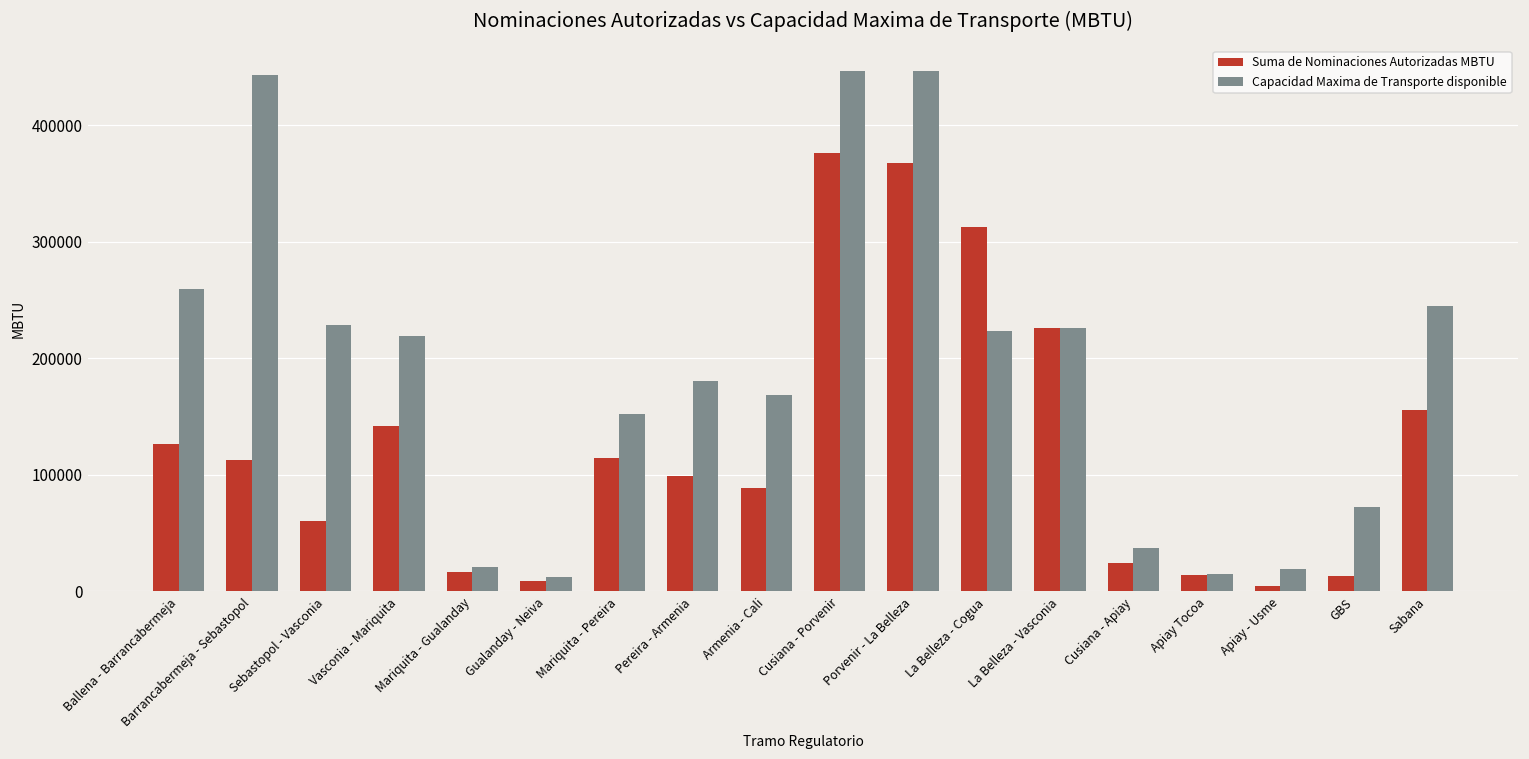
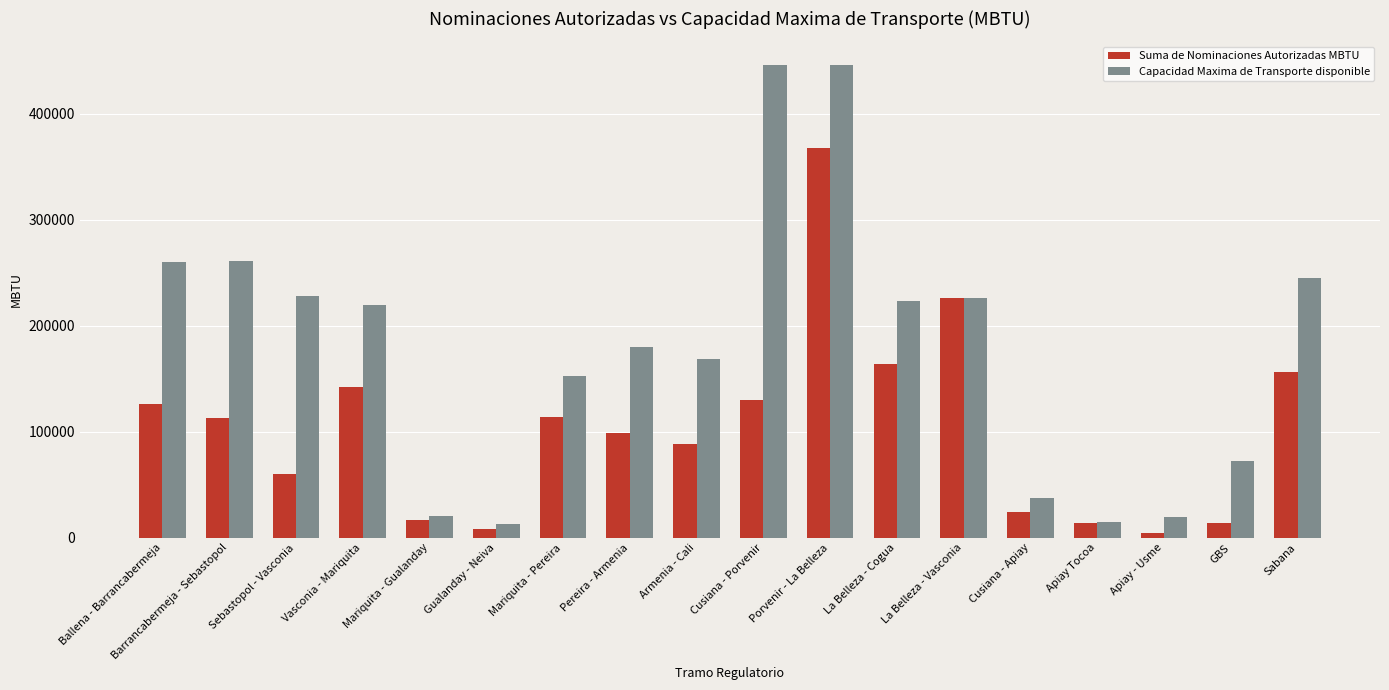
Capacidad Maxima de Transporte disponible, Barrancabermeja - Sebastopol: 443000 -> 261000
Suma de Nominaciones Autorizadas MBTU, Cusiana - Porvenir: 376000 -> 130000
Suma de Nominaciones Autorizadas MBTU, La Belleza - Cogua: 313000 -> 164000
